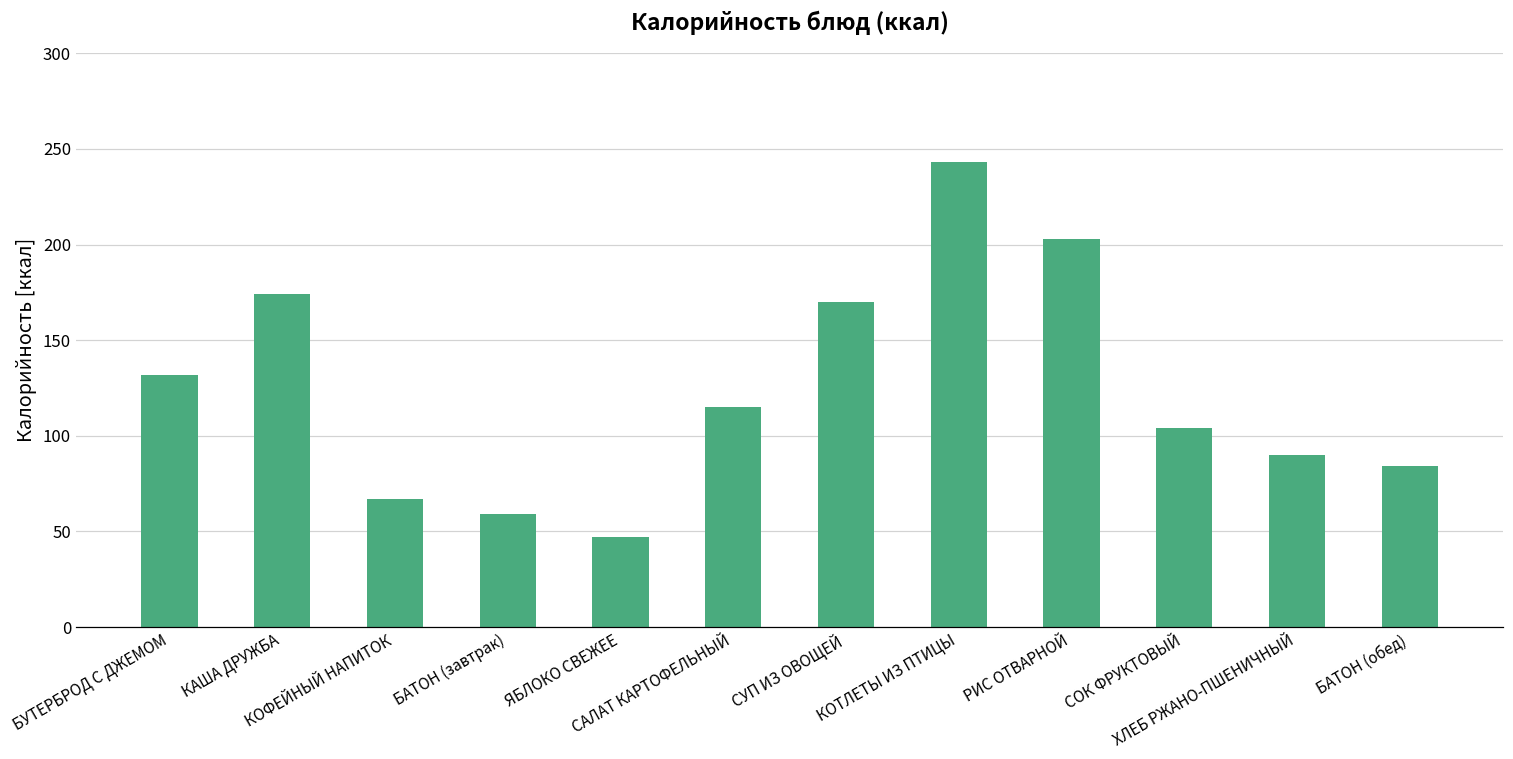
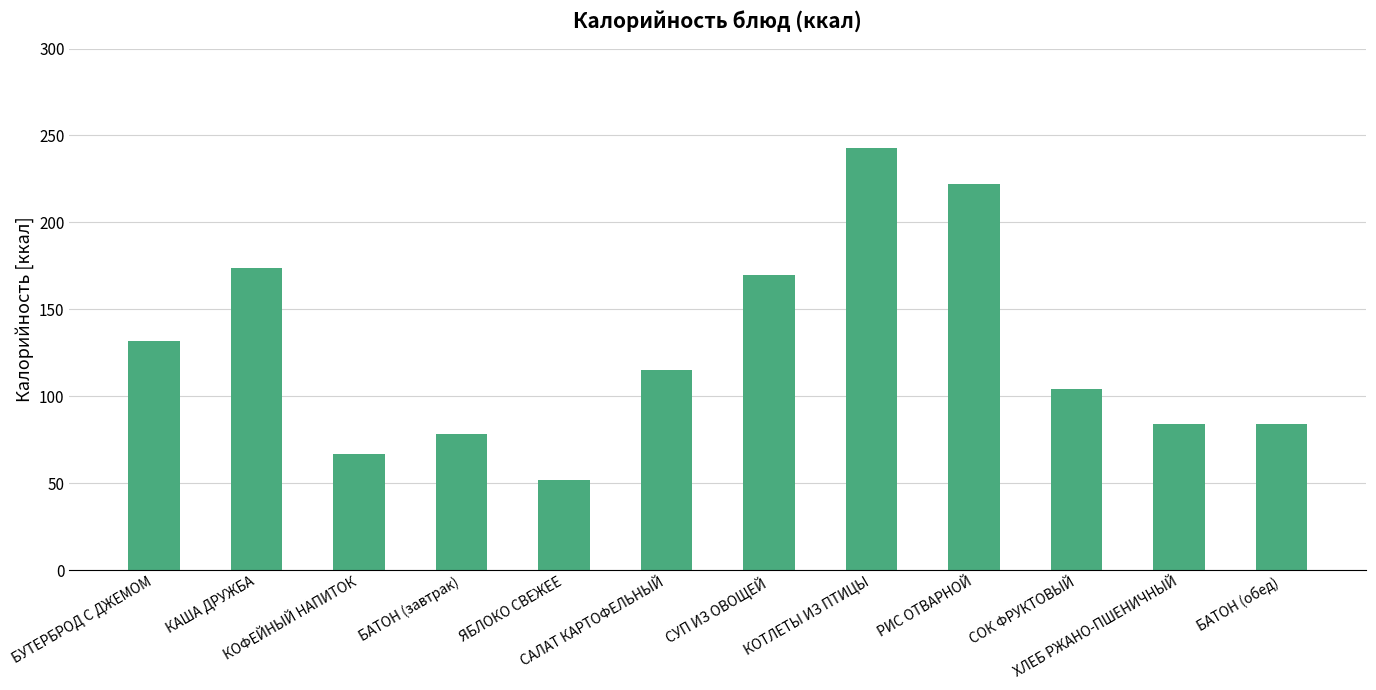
БАТОН (завтрак): 59 -> 78
ЯБЛОКО СВЕЖЕЕ: 47 -> 52
РИС ОТВАРНОЙ: 203 -> 222
ХЛЕБ РЖАНО-ПШЕНИЧНЫЙ: 90 -> 84
